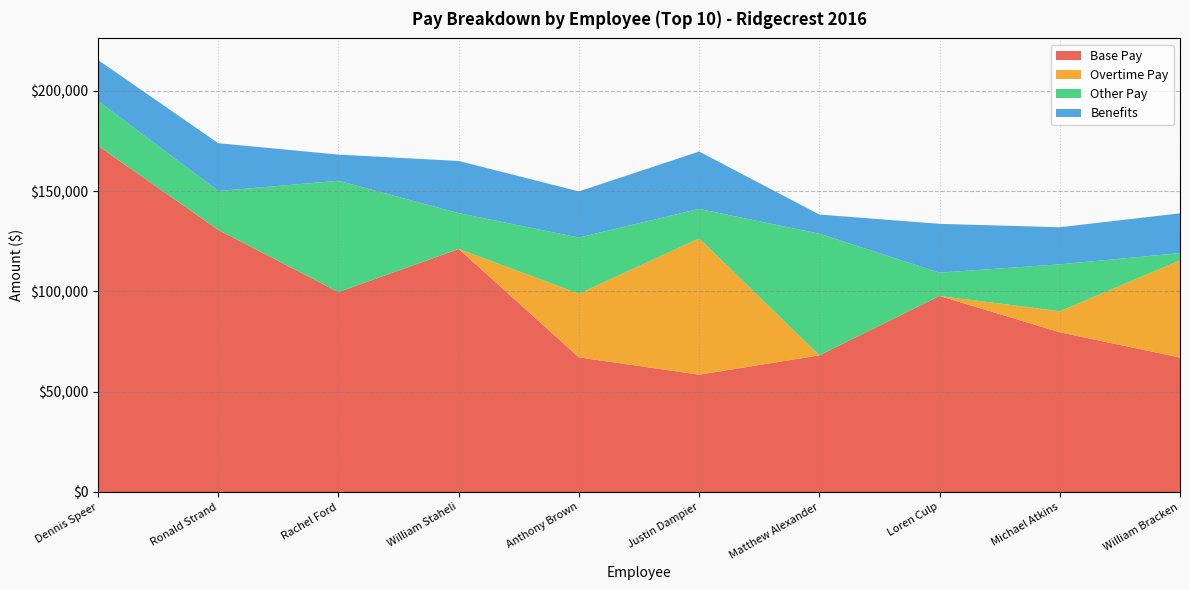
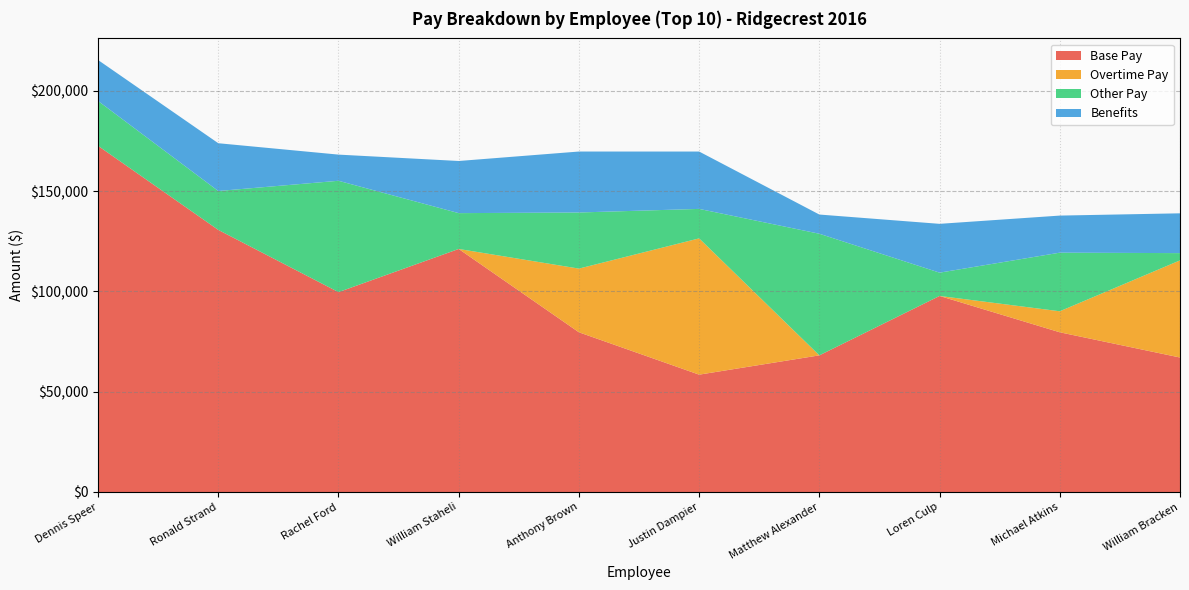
Base Pay, Anthony Brown: $67,000 -> $80,000
Benefits, Anthony Brown: $23,000 -> $30,000
Other Pay, Michael Atkins: $23,000 -> $29,000
